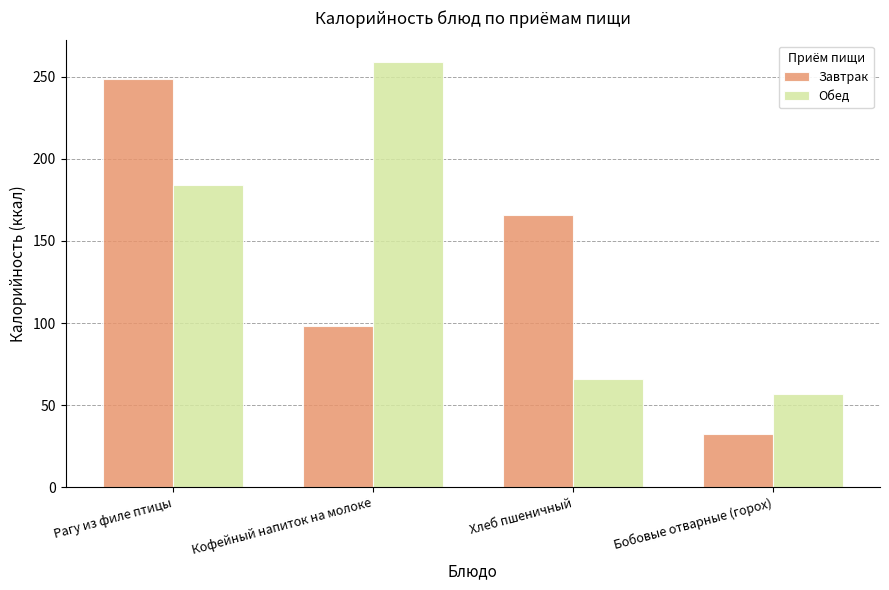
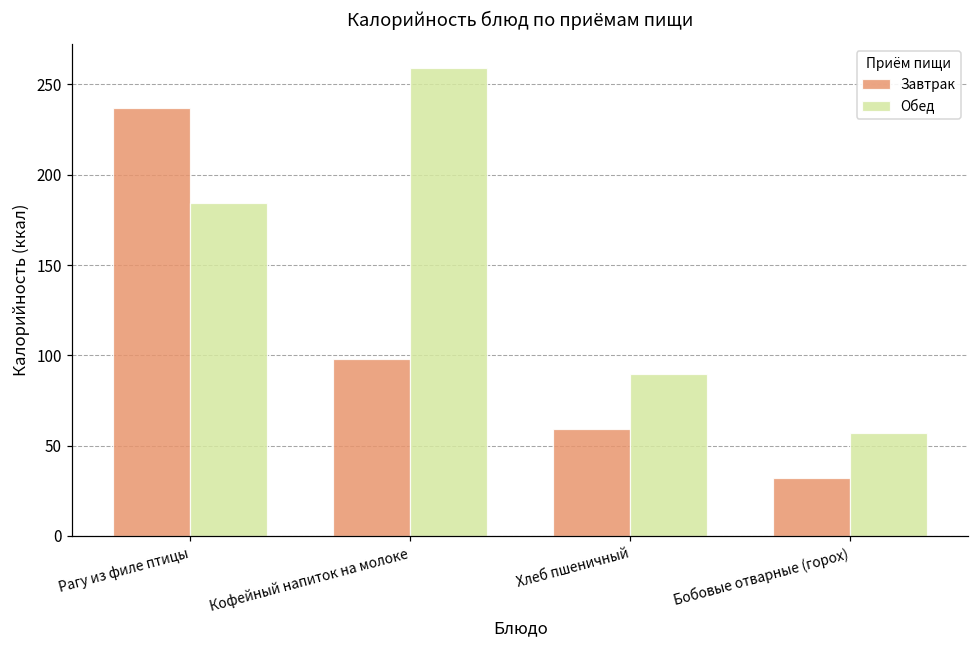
Завтрак, Рагу из филе птицы: 249 -> 237
Завтрак, Хлеб пшеничный: 166 -> 59
Обед, Хлеб пшеничный: 66 -> 90
